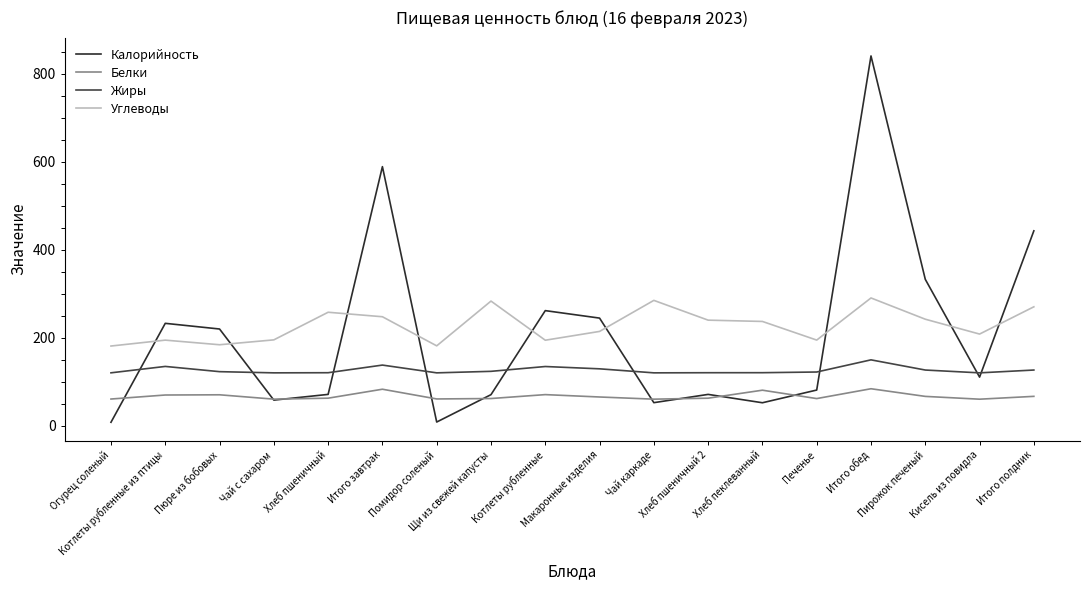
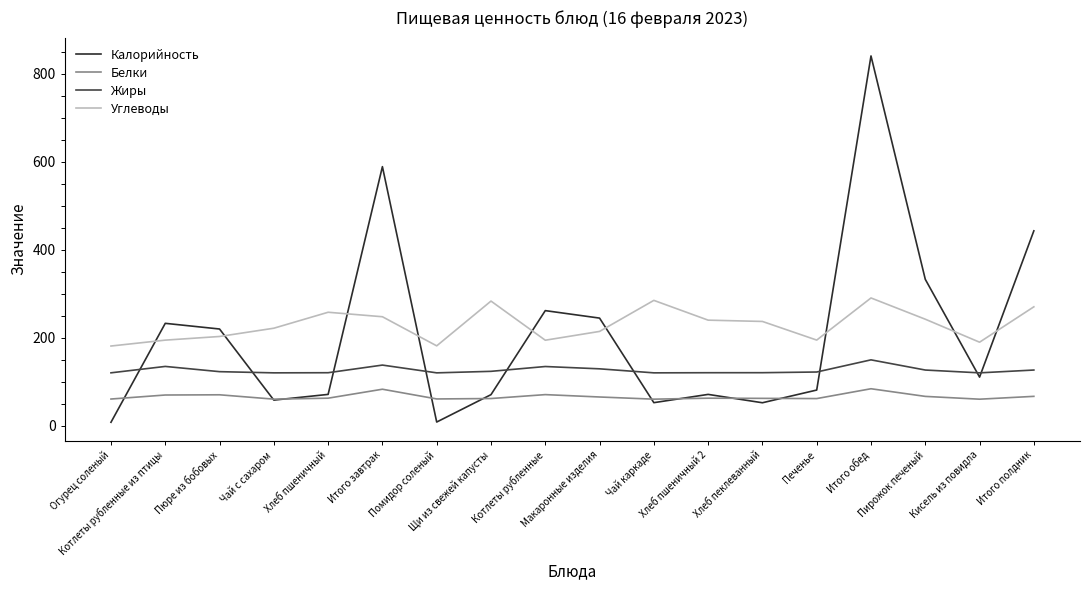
Углеводы, Пюре из бобовых: 180 -> 200
Углеводы, Чай с сахаром: 200 -> 220
Белки, Хлеб пеклеванный: 80 -> 60
Углеводы, Кисель из повидла: 210 -> 190
